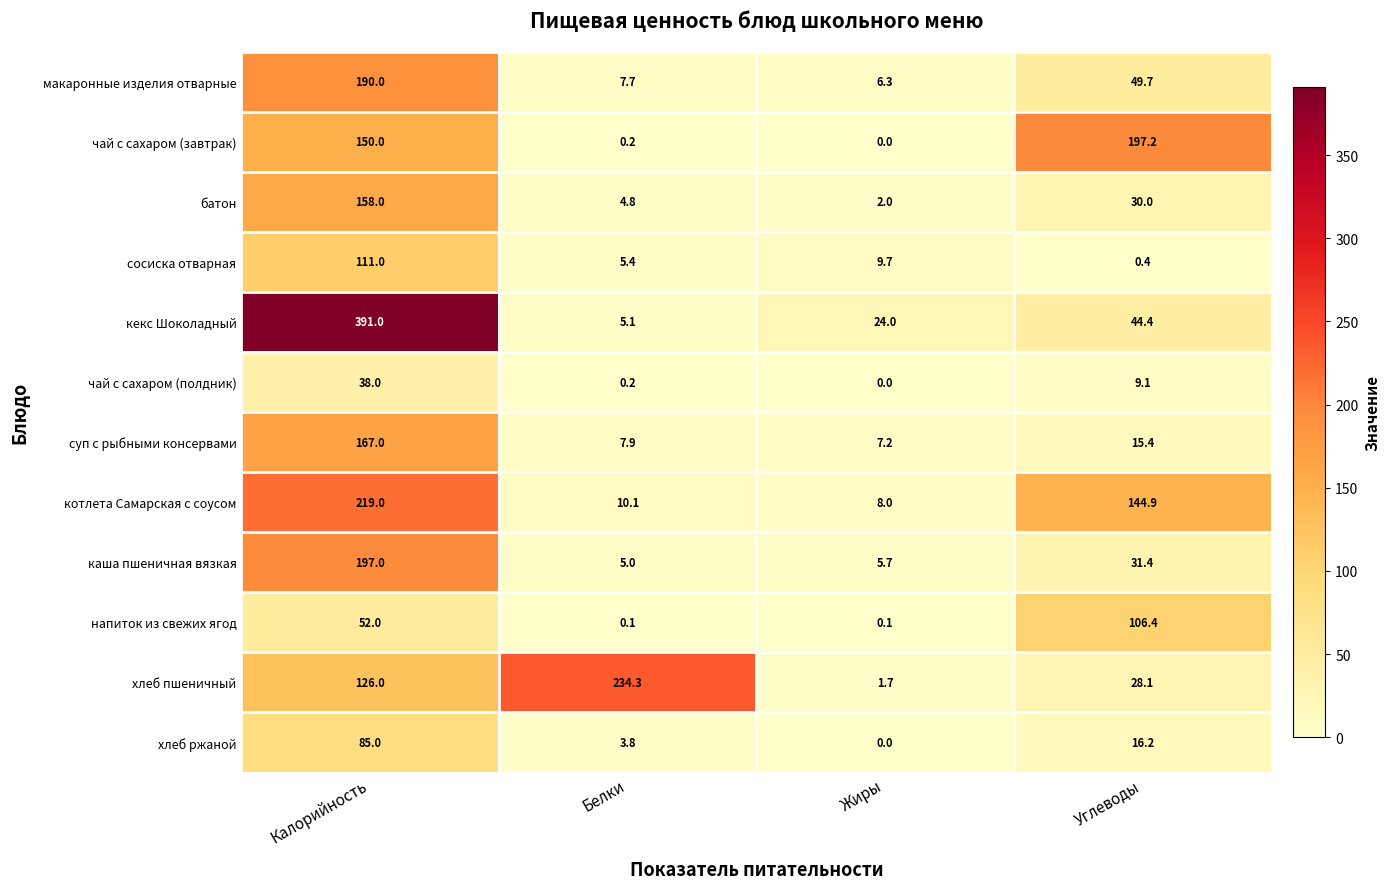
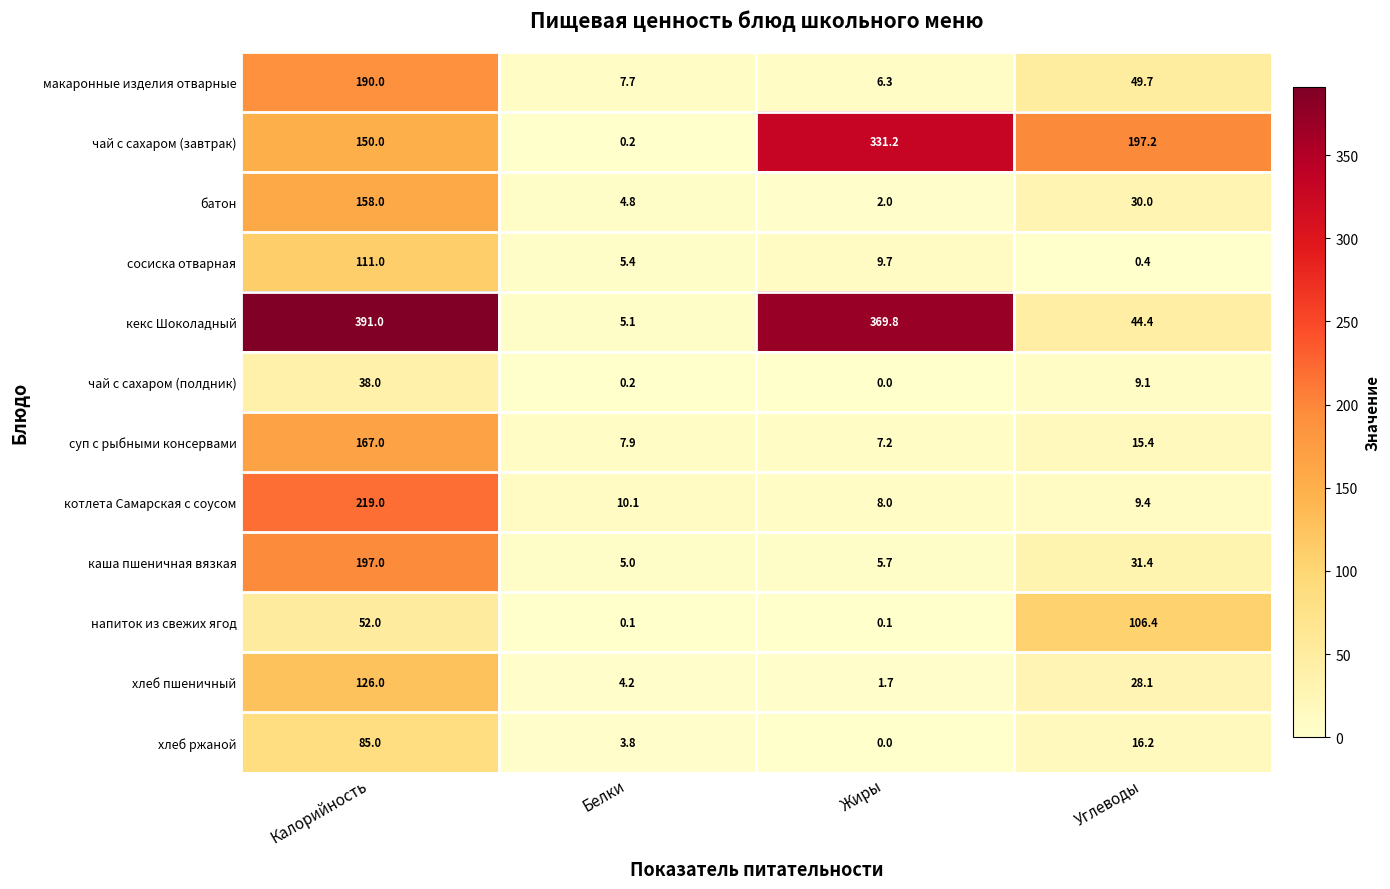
чай с сахаром (завтрак), Жиры: 0.0 -> 331.2
кекс Шоколадный, Жиры: 24.0 -> 369.8
котлета Самарская с соусом, Углеводы: 144.9 -> 9.4
хлеб пшеничный, Белки: 234.3 -> 4.2
